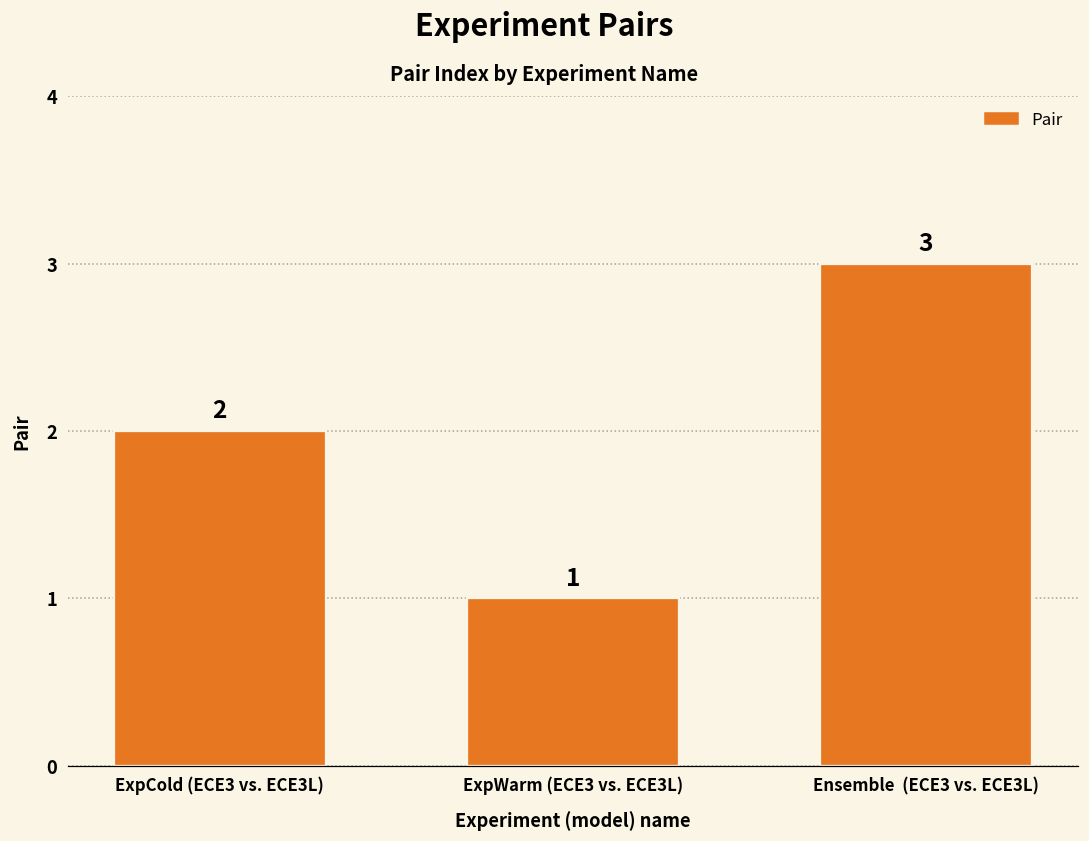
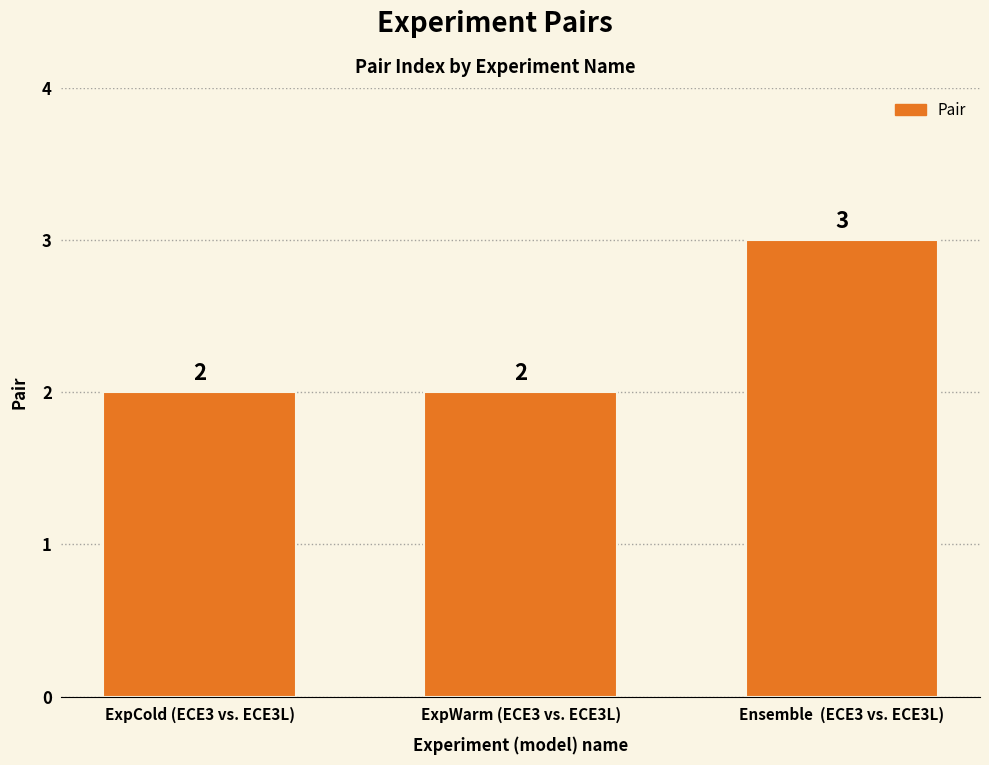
ExpWarm (ECE3 vs. ECE3L): 1 -> 2
